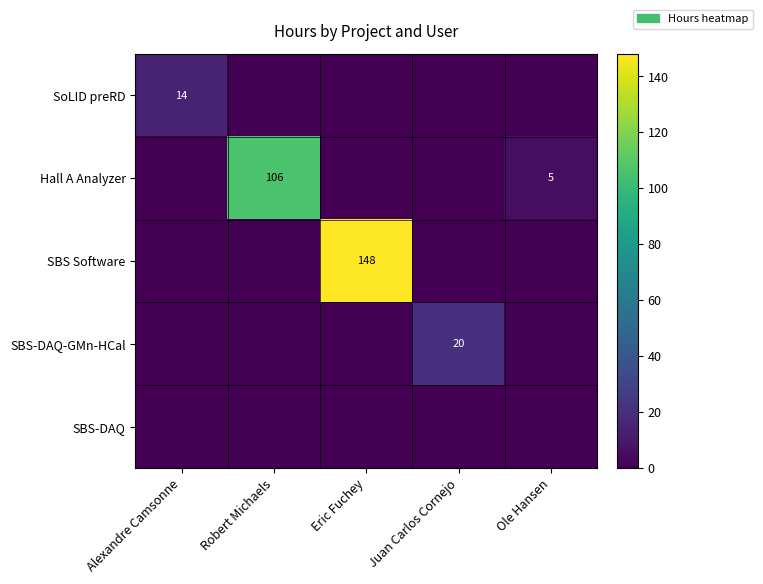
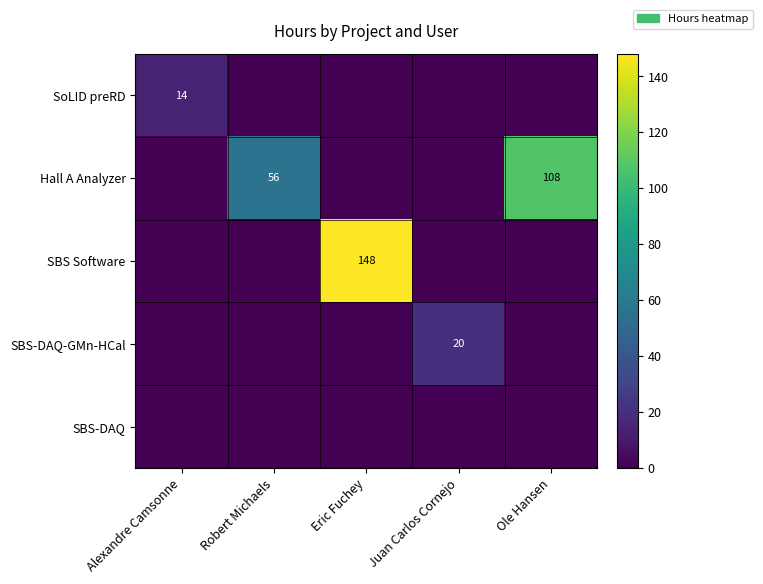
Hall A Analyzer, Robert Michaels: 106 -> 56
Hall A Analyzer, Ole Hansen: 5 -> 108
